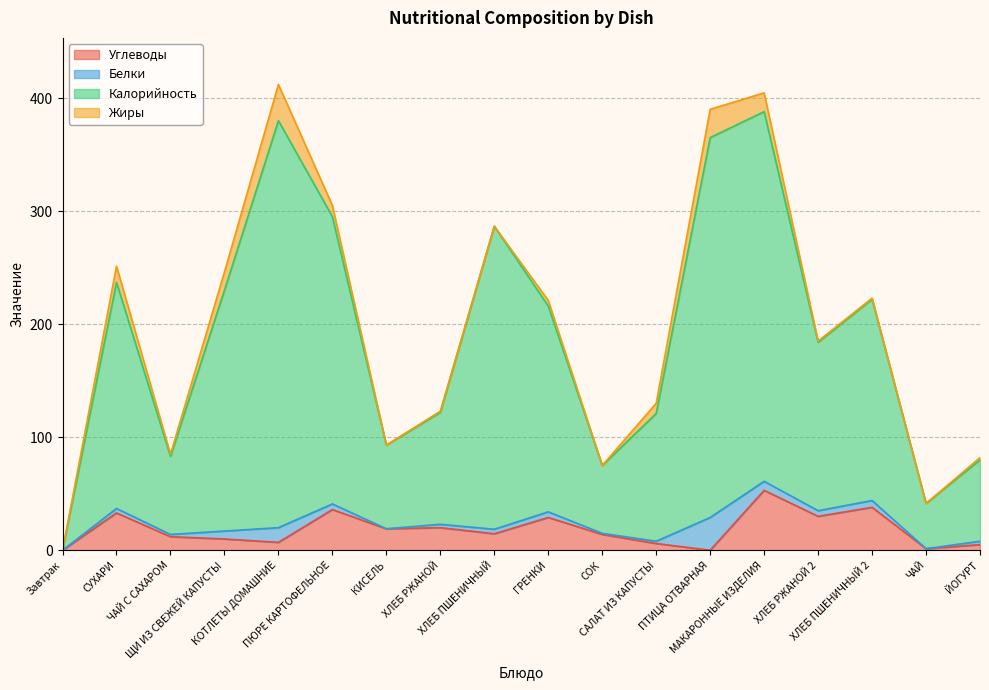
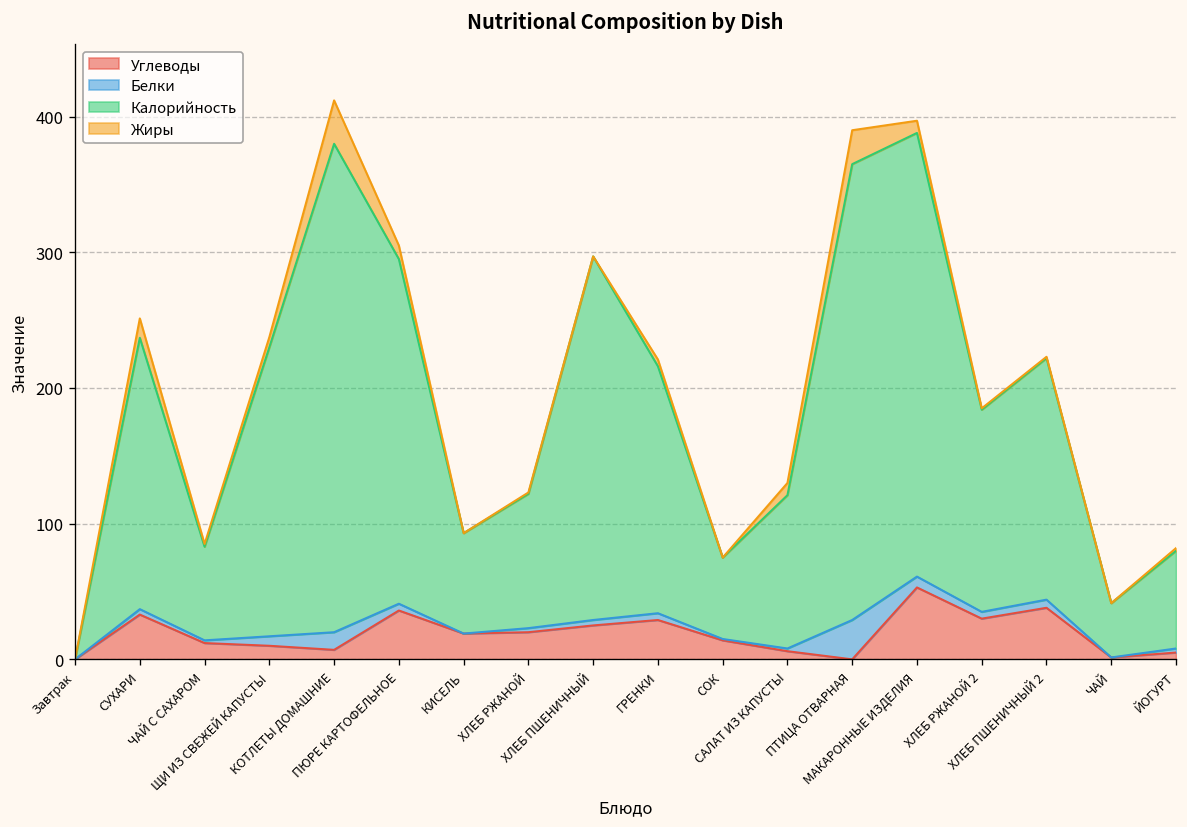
Жиры, ЩИ ИЗ СВЕЖЕЙ КАПУСТЫ: 16 -> 8
Углеводы, ХЛЕБ ПШЕНИЧНЫЙ: 15 -> 25
Жиры, МАКАРОННЫЕ ИЗДЕЛИЯ: 17 -> 9
